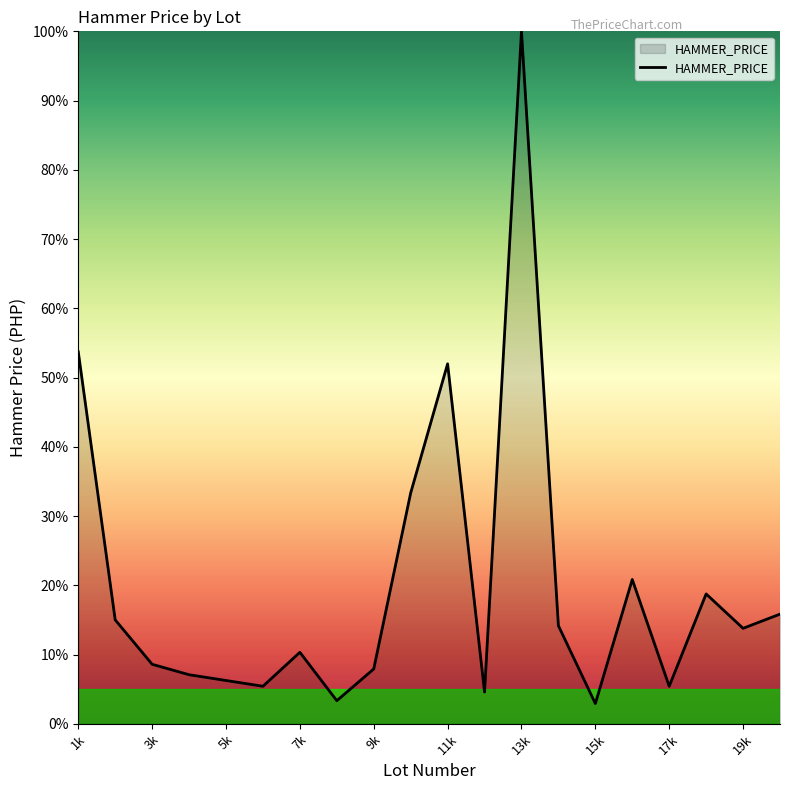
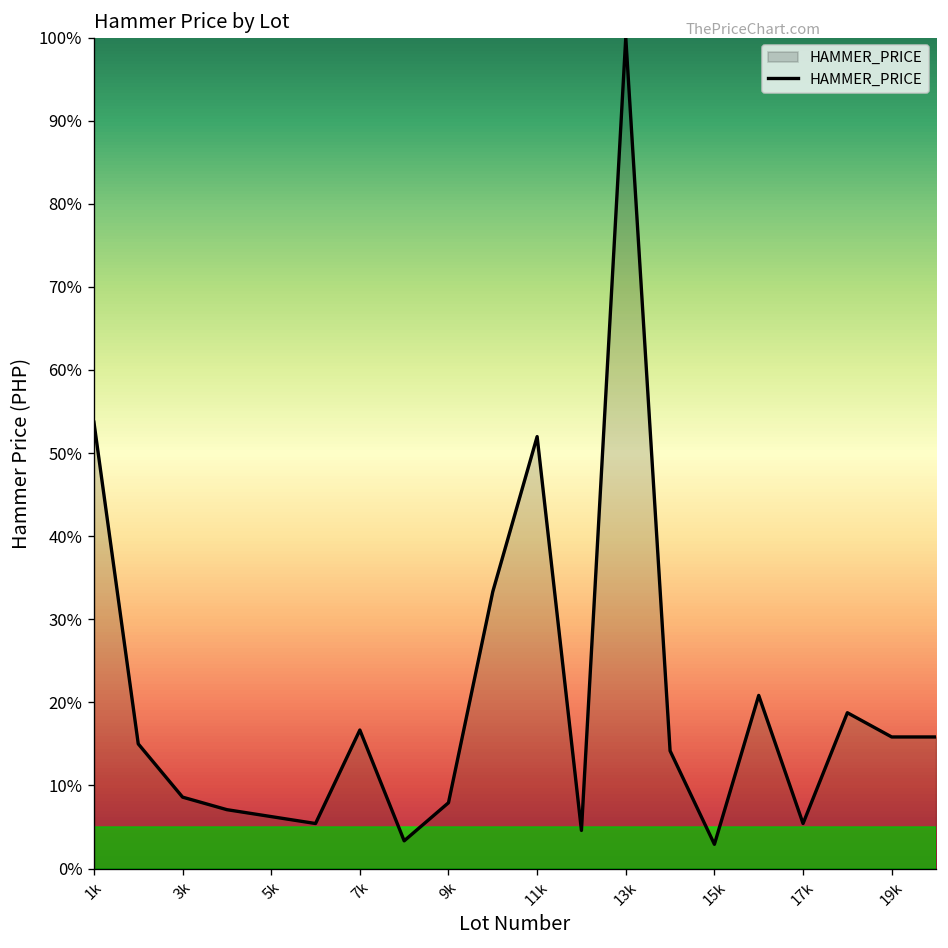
7k: 10% -> 17%
19k: 14% -> 16%
